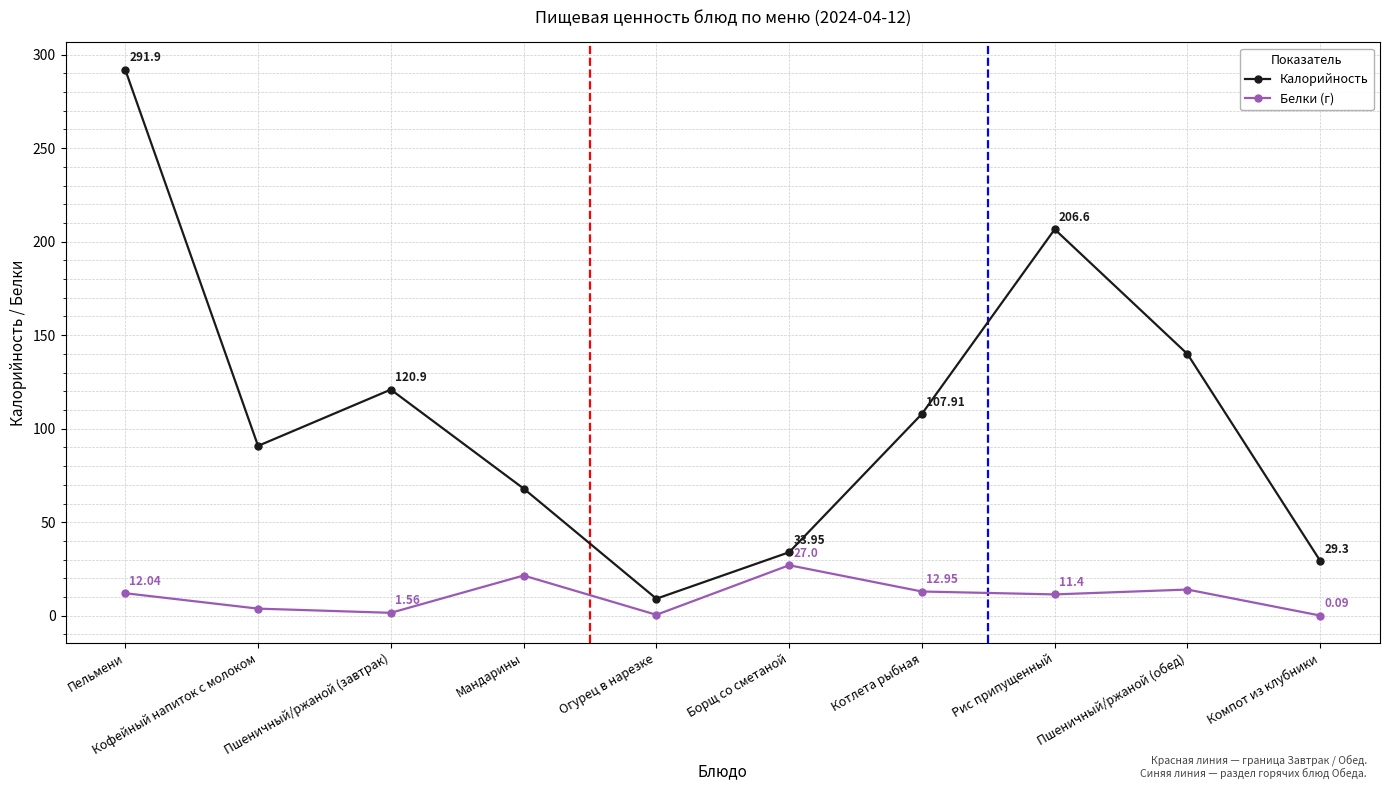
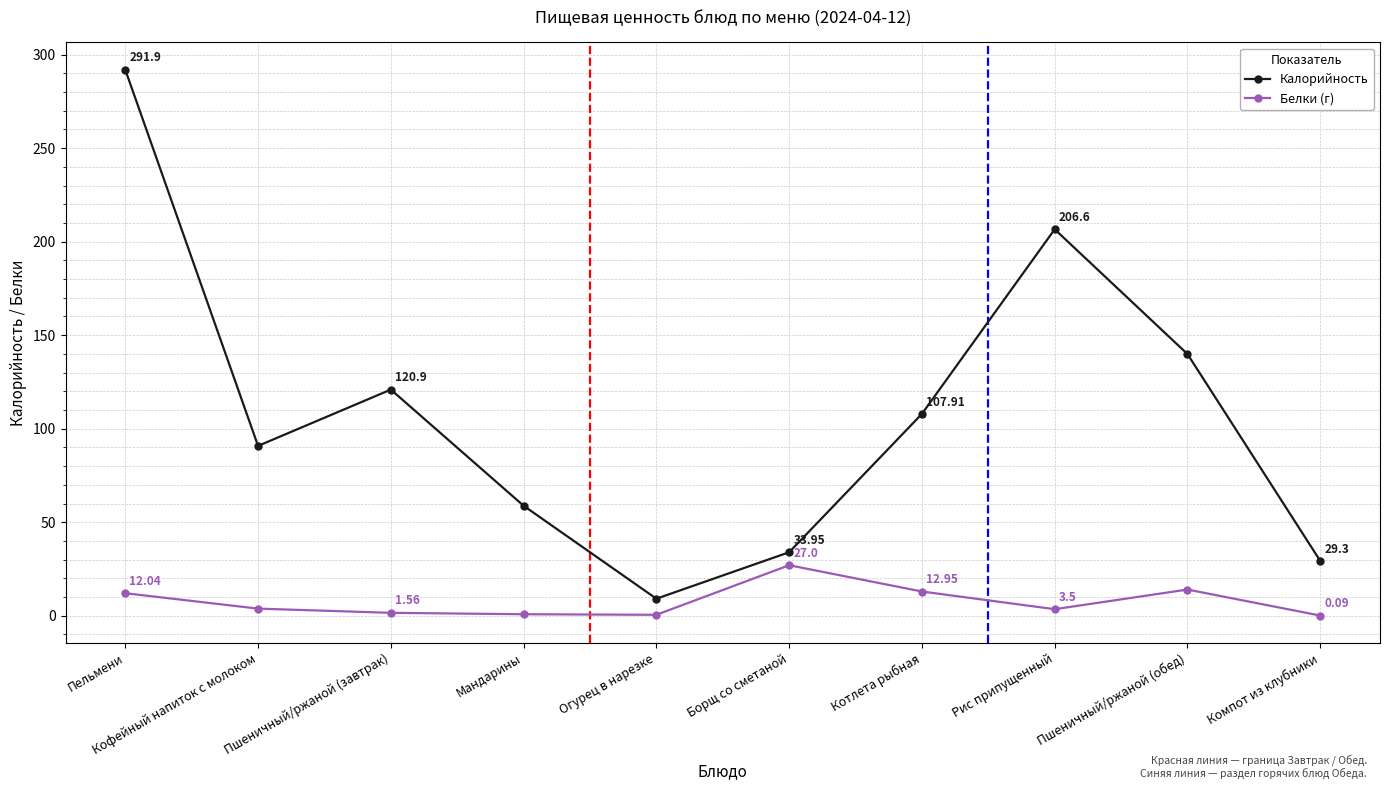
Калорийность, Мандарины: 68 -> 59
Белки (г), Мандарины: 22 -> 1
Белки (г), Рис припущенный: 11.4 -> 3.5
